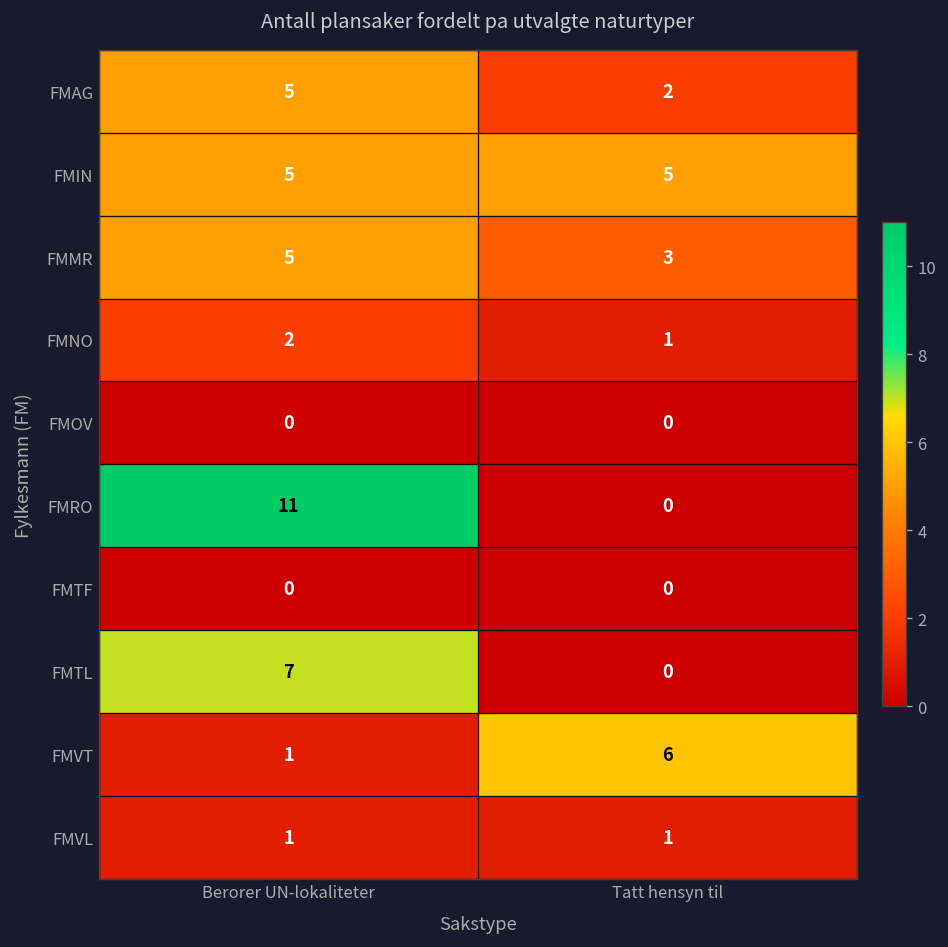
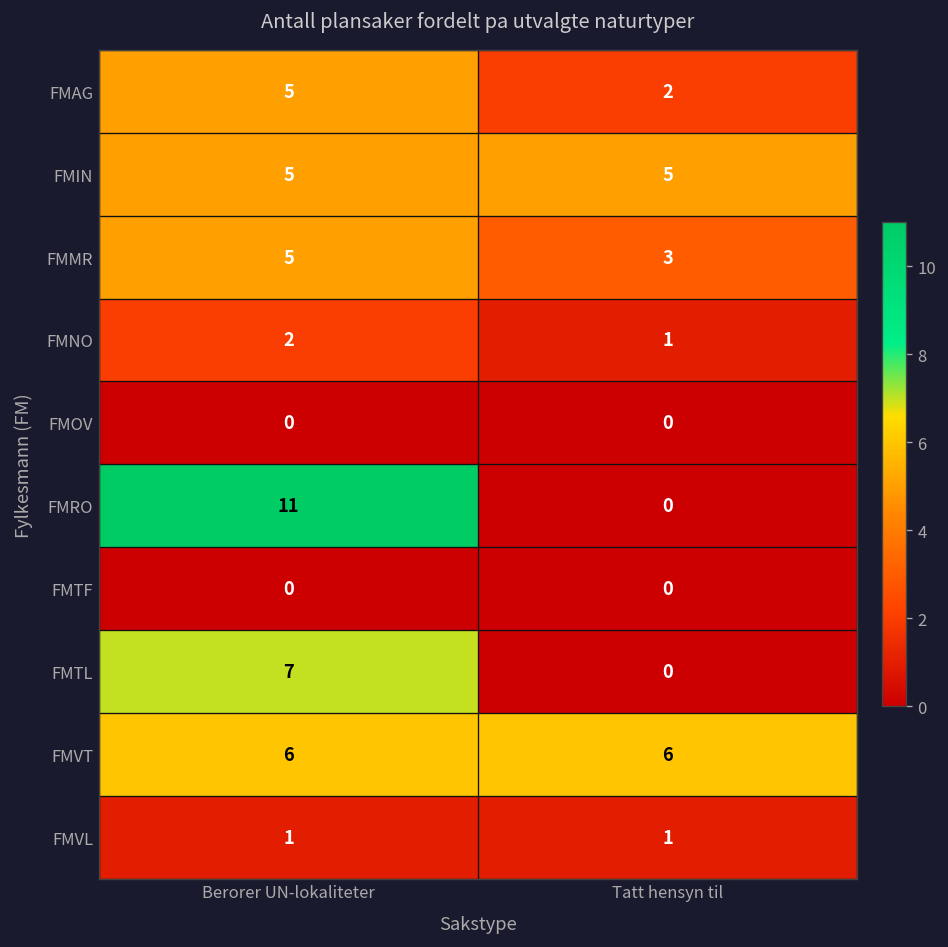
FMVT, Berorer UN-lokaliteter: 1 -> 6
